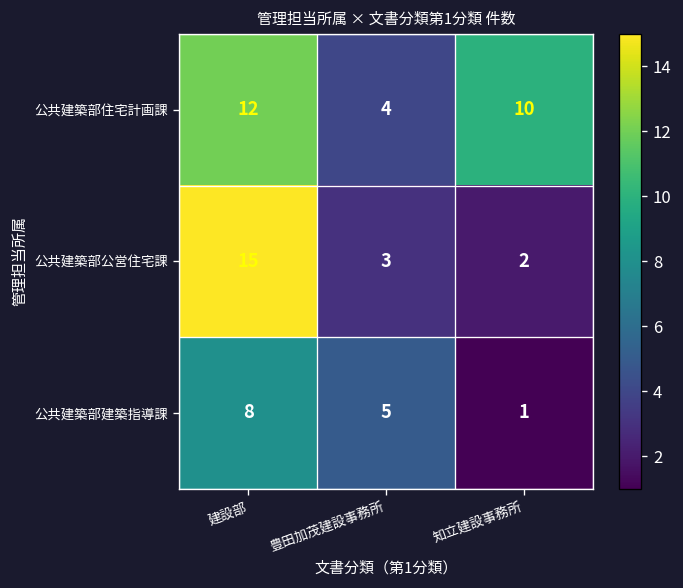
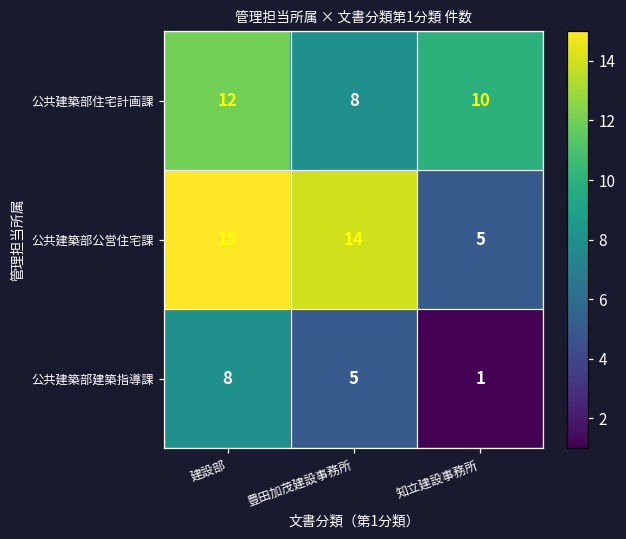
公共建築部住宅計画課, 豊田加茂建設事務所: 4 -> 8
公共建築部公営住宅課, 豊田加茂建設事務所: 3 -> 14
公共建築部公営住宅課, 知立建設事務所: 2 -> 5
